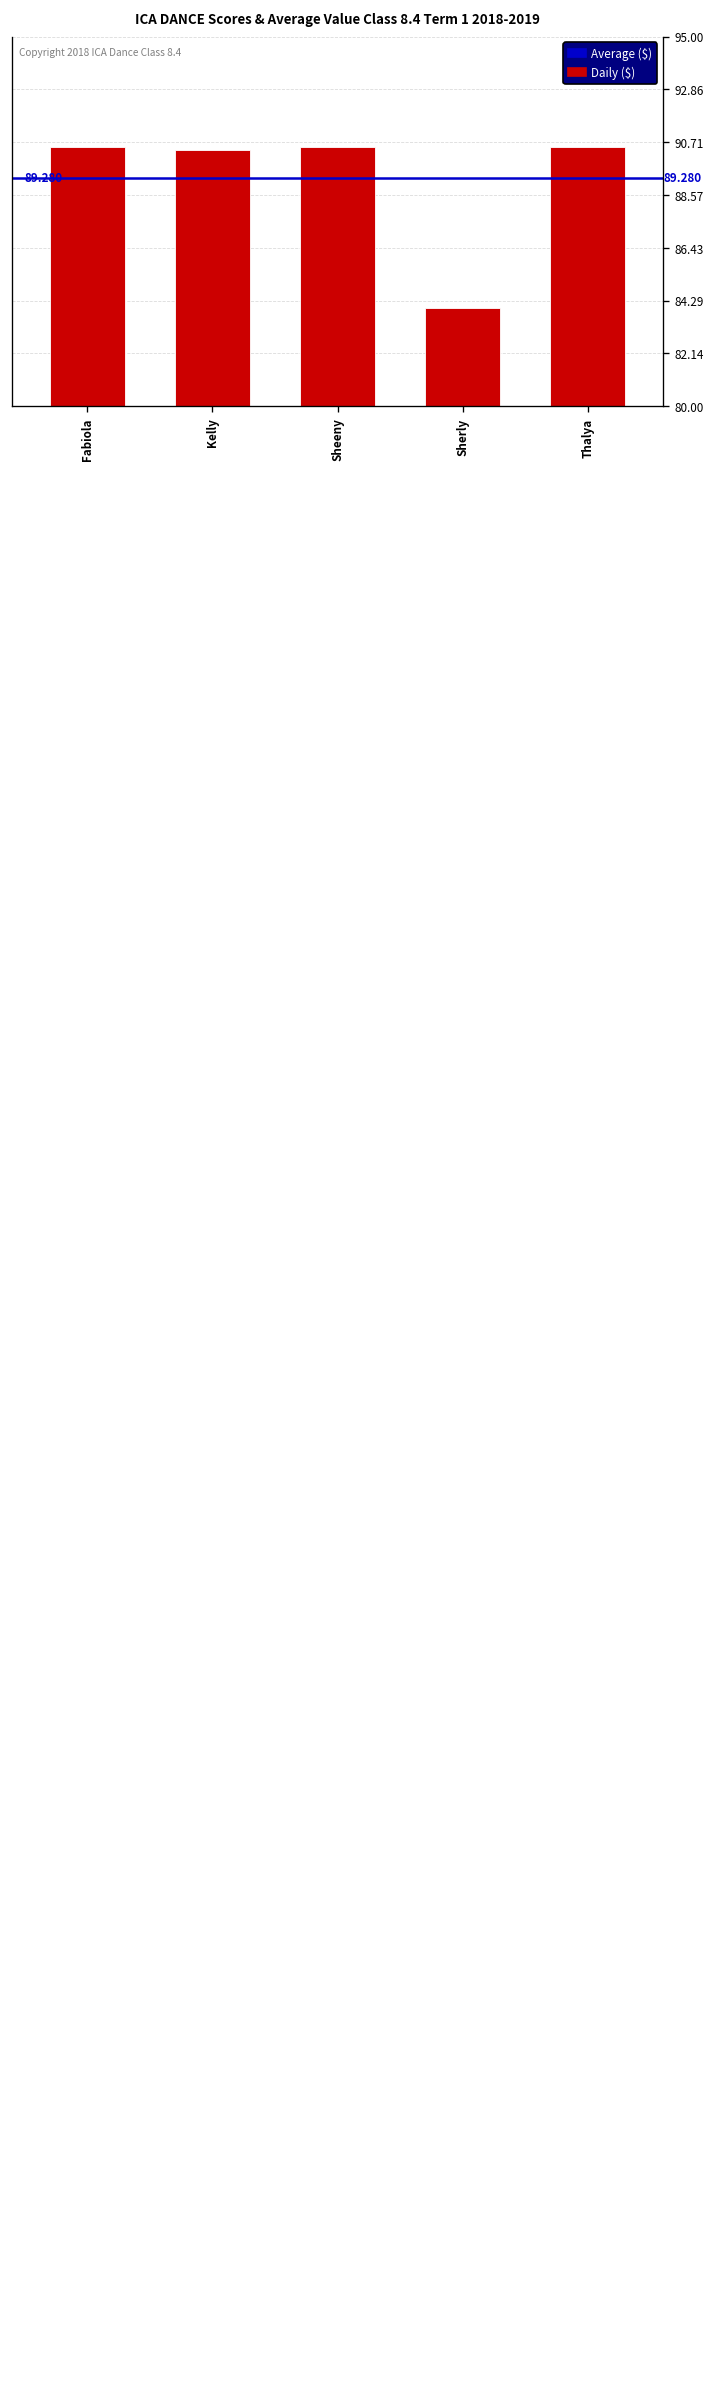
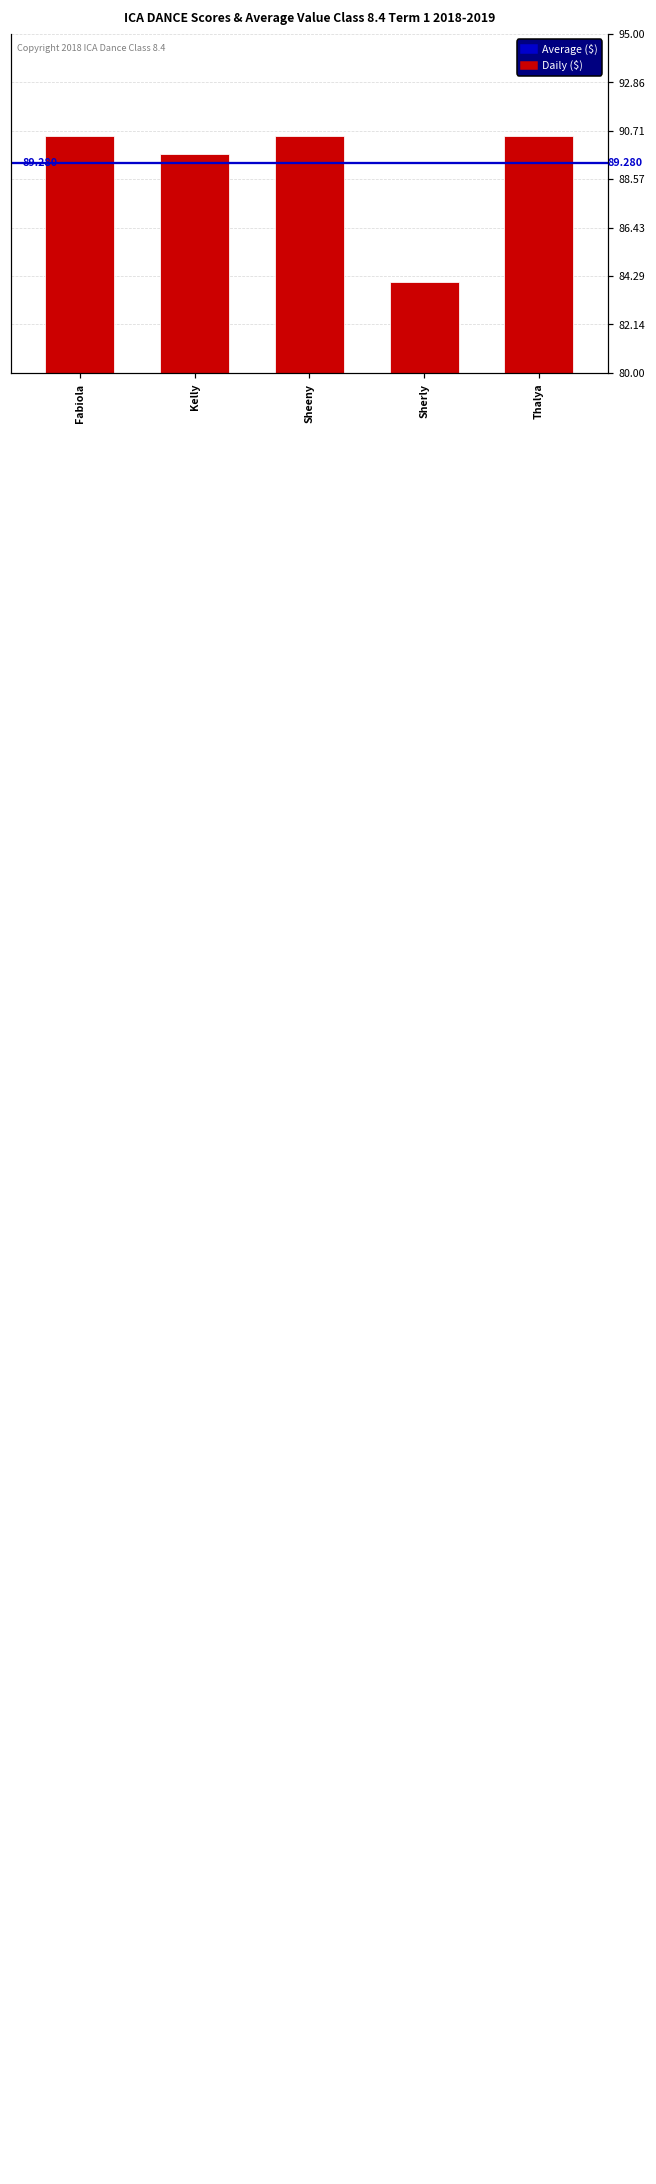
Kelly: 90.4 -> 89.7
